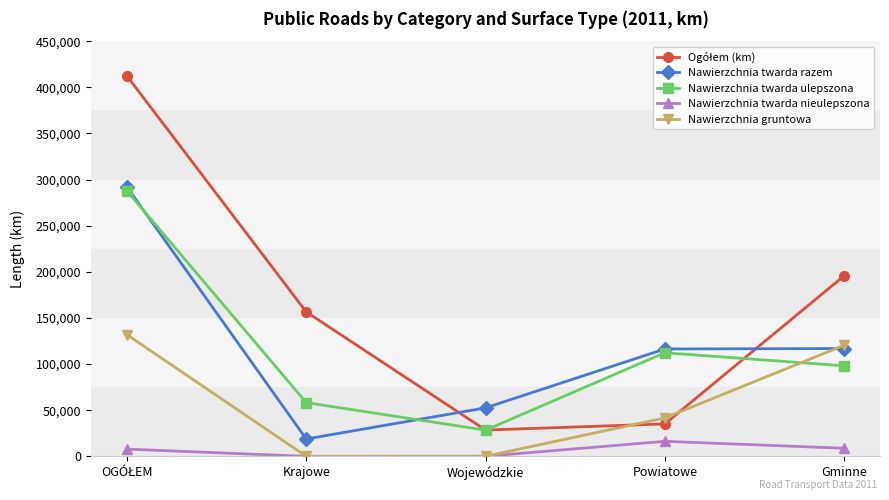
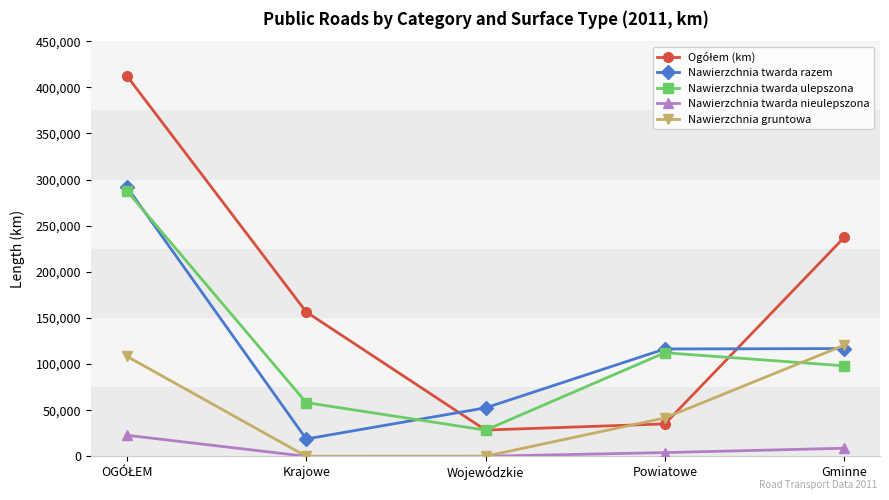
Nawierzchnia twarda nieulepszona, OGÓŁEM: 10,000 -> 20,000
Nawierzchnia gruntowa, OGÓŁEM: 130,000 -> 110,000
Nawierzchnia twarda nieulepszona, Powiatowe: 20,000 -> 0
Ogółem (km), Gminne: 200,000 -> 240,000
